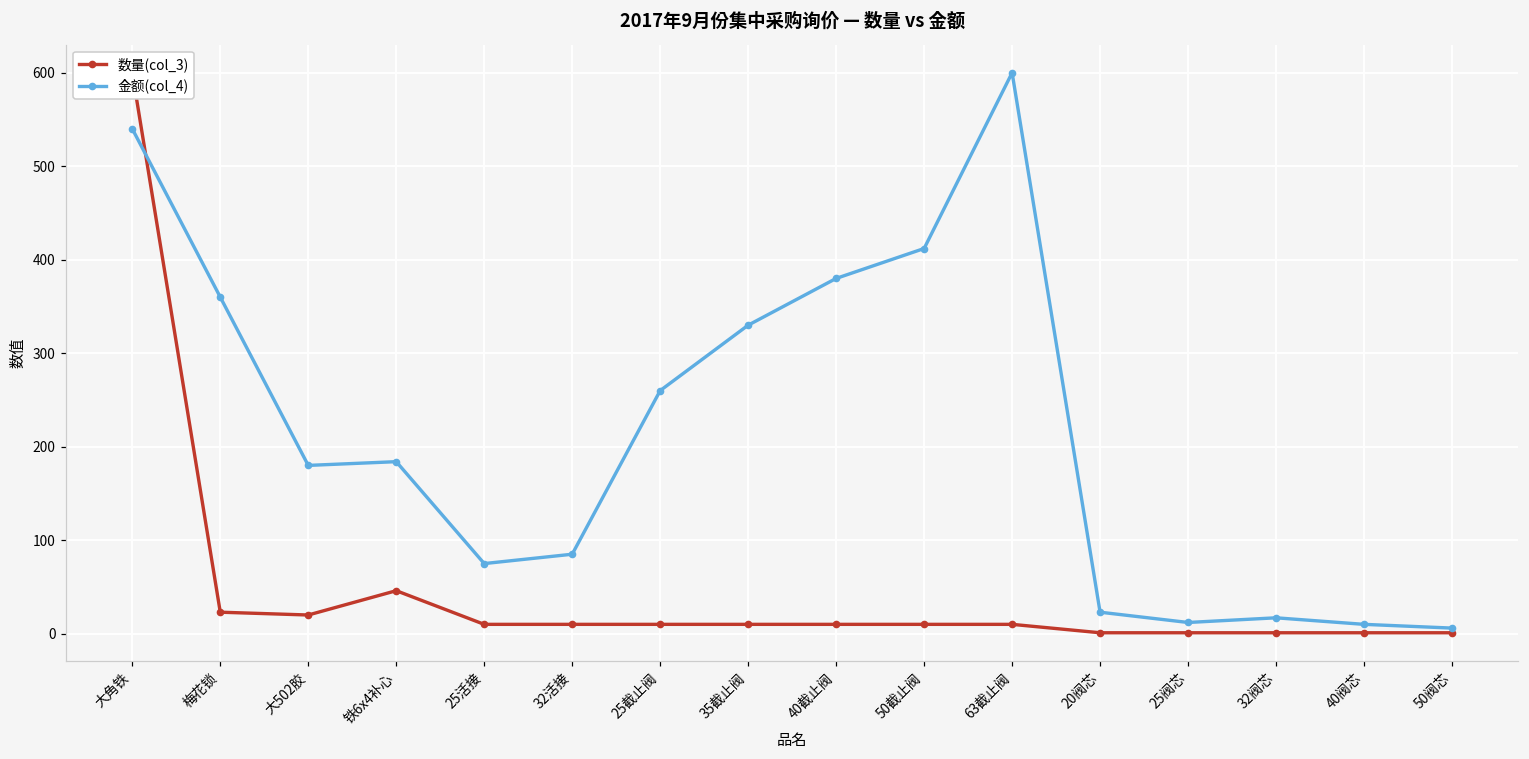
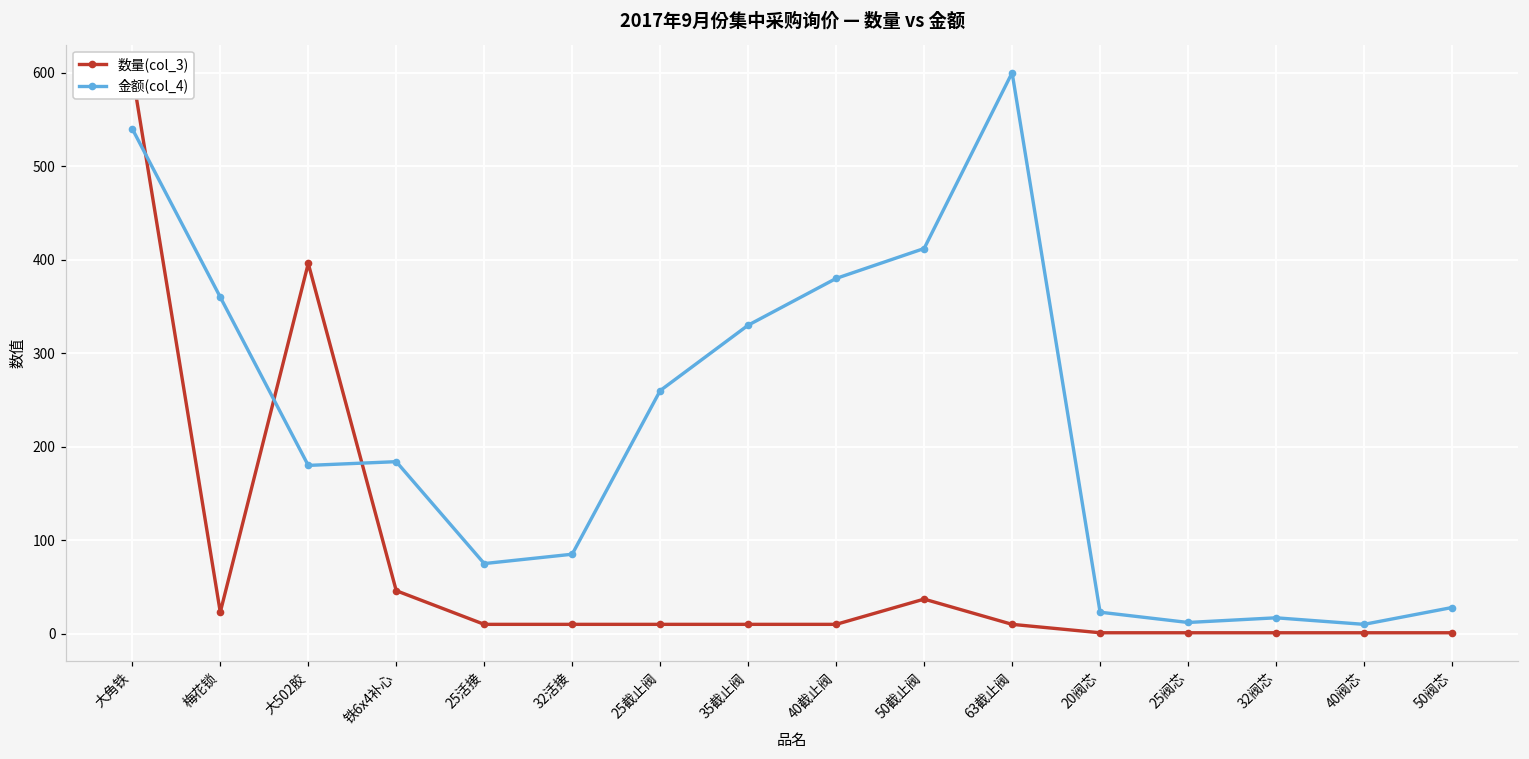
数量(col_3), 大502胶: 20 -> 400
数量(col_3), 50截止阀: 10 -> 40
金额(col_4), 50阀芯: 10 -> 30
